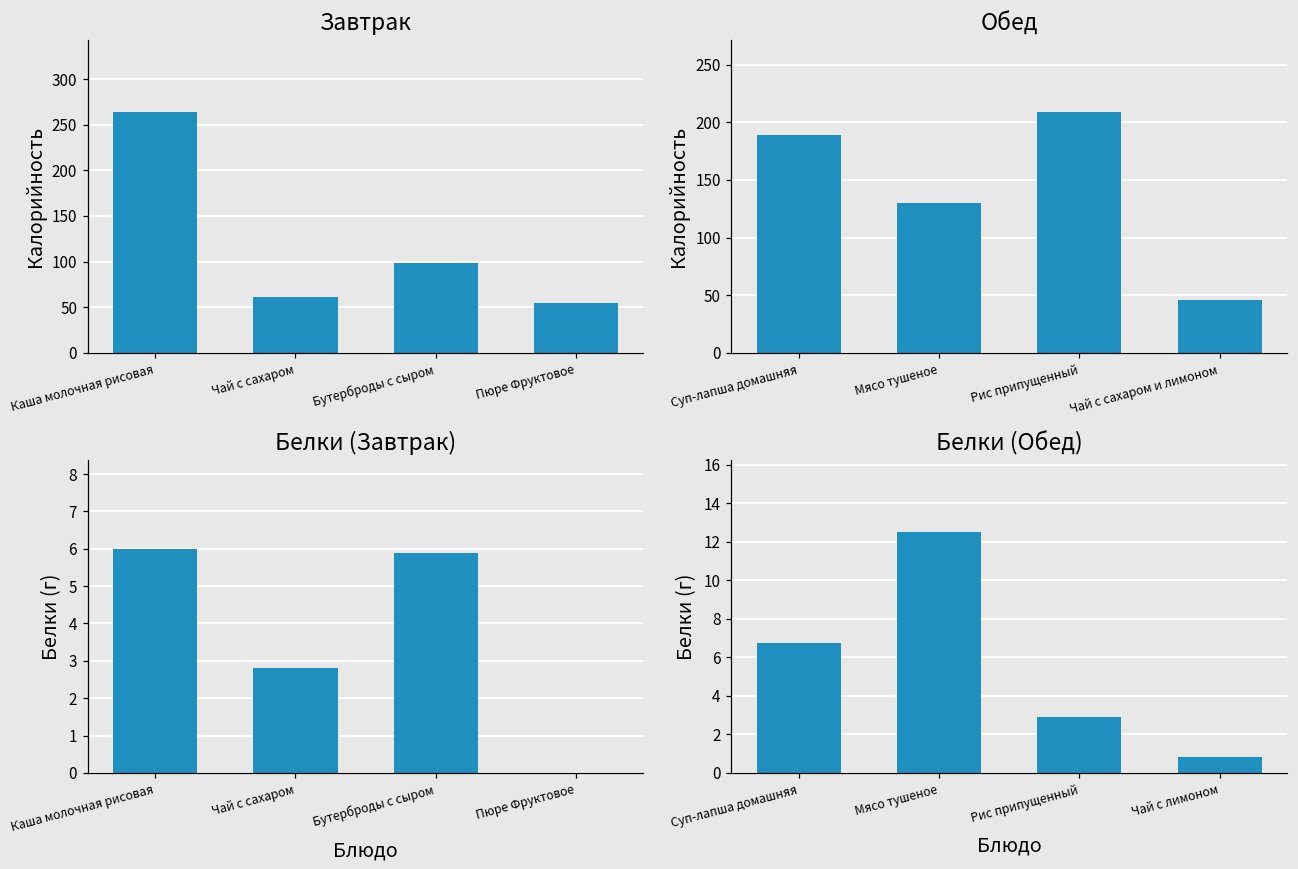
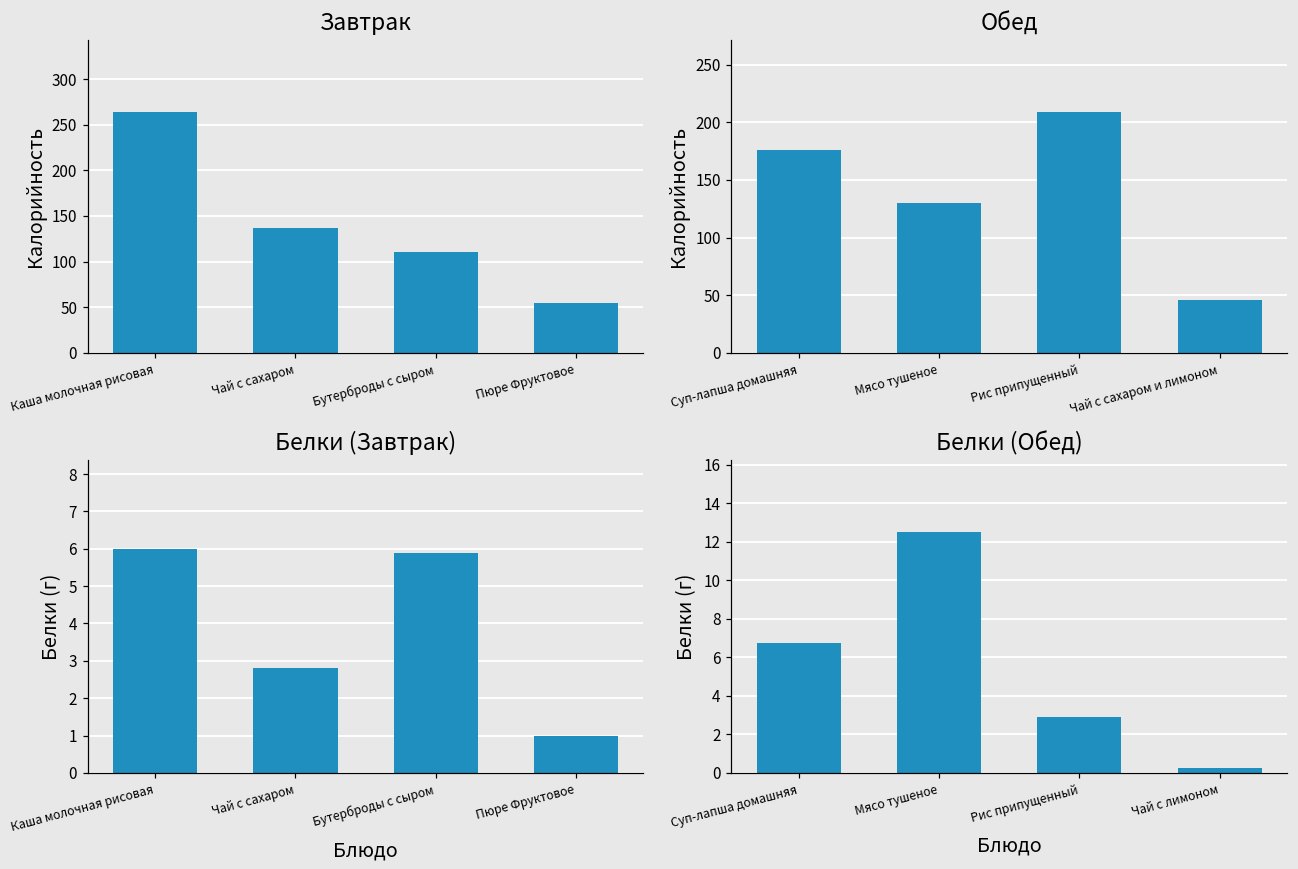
Завтрак, Чай с сахаром: 60 -> 140
Завтрак, Бутерброды с сыром: 100 -> 110
Обед, Суп-лапша домашняя: 189 -> 176
Белки (Завтрак), Пюре Фруктовое: 0 -> 1
Белки (Обед), Чай с лимоном: 0.9 -> 0.3
